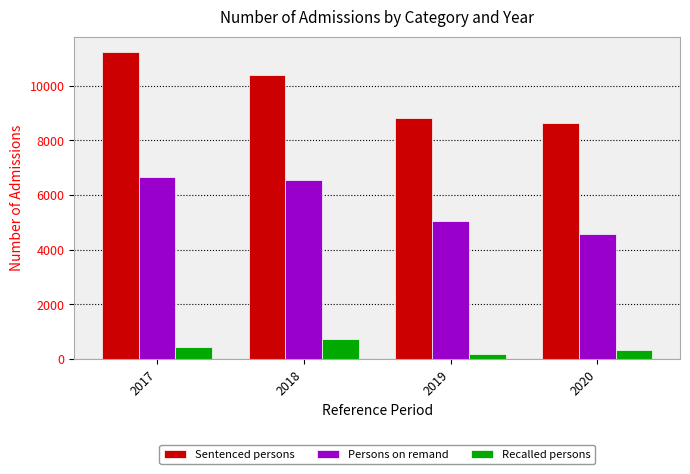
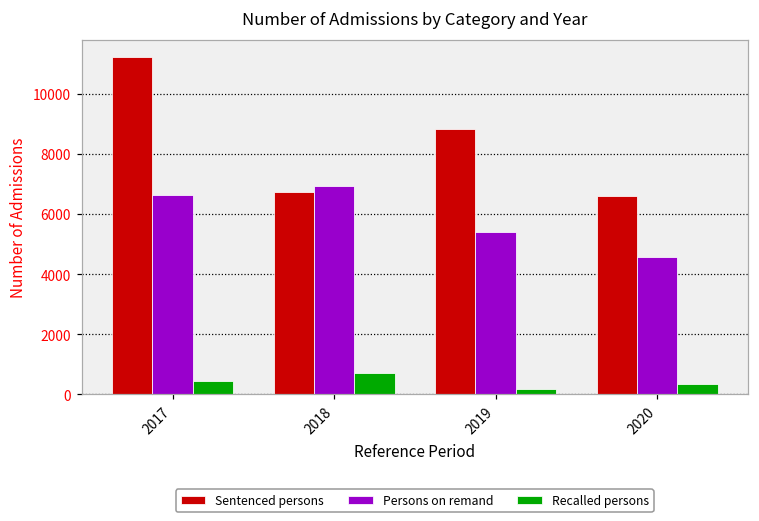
Sentenced persons, 2018: 10400 -> 6700
Persons on remand, 2018: 6600 -> 6900
Persons on remand, 2019: 5100 -> 5400
Sentenced persons, 2020: 8600 -> 6600
